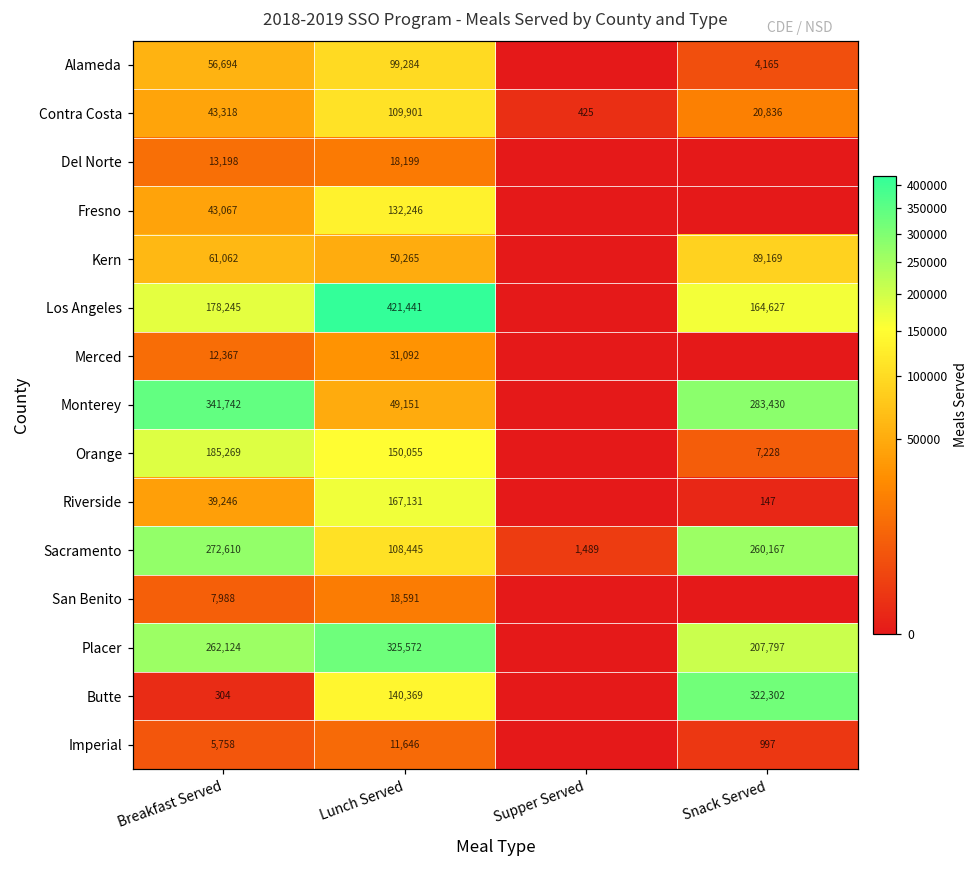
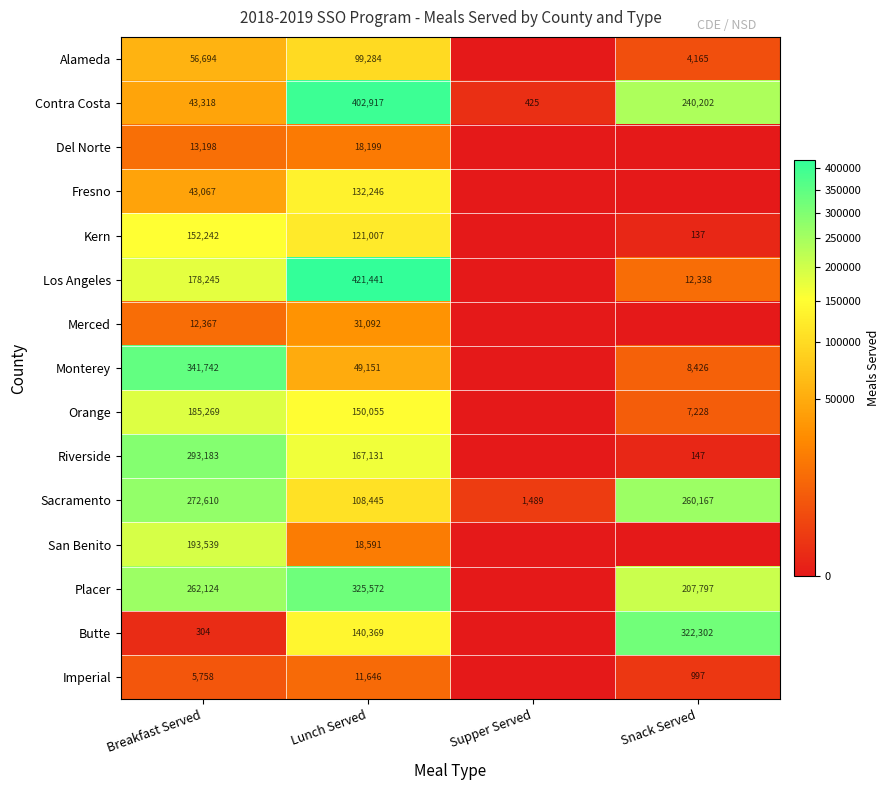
Contra Costa, Lunch Served: 109,901 -> 402,917
Contra Costa, Snack Served: 20,836 -> 240,202
Kern, Breakfast Served: 61,062 -> 152,242
Kern, Lunch Served: 50,265 -> 121,007
Kern, Snack Served: 89,169 -> 137
Los Angeles, Snack Served: 164,627 -> 12,338
Monterey, Snack Served: 283,430 -> 8,426
Riverside, Breakfast Served: 39,246 -> 293,183
San Benito, Breakfast Served: 7,988 -> 193,539
